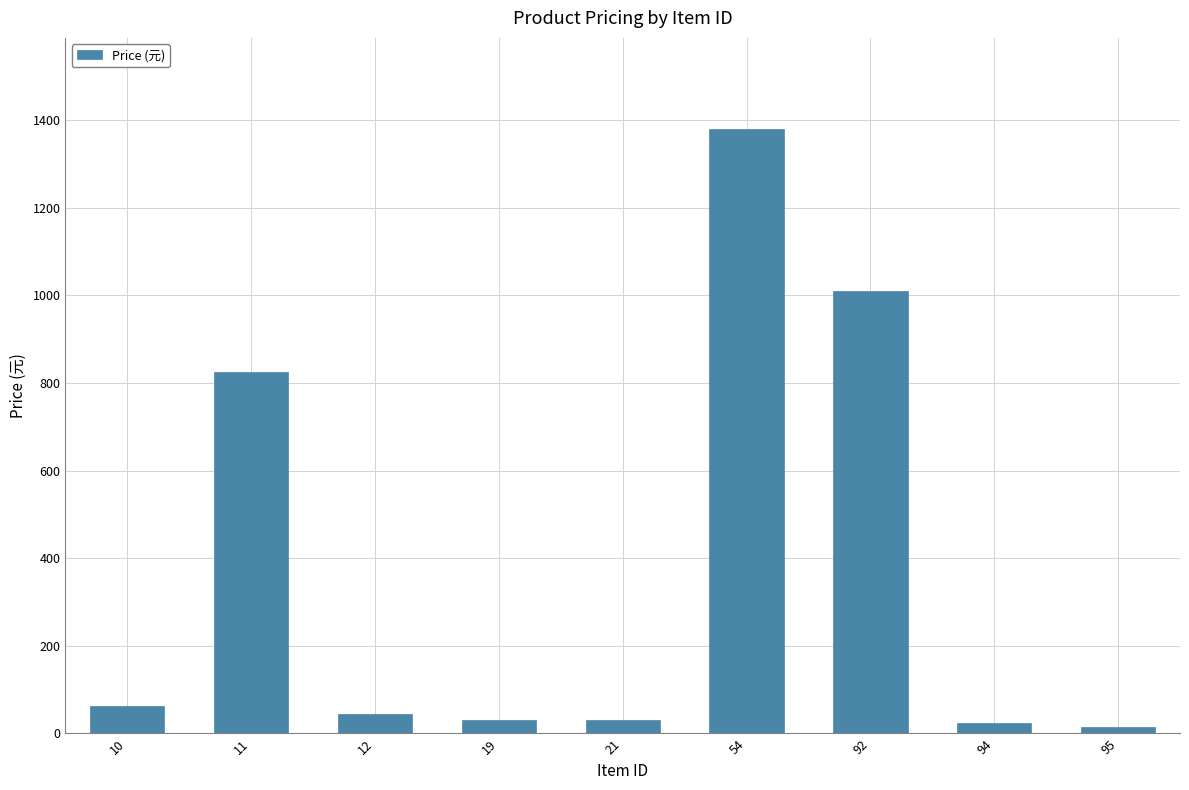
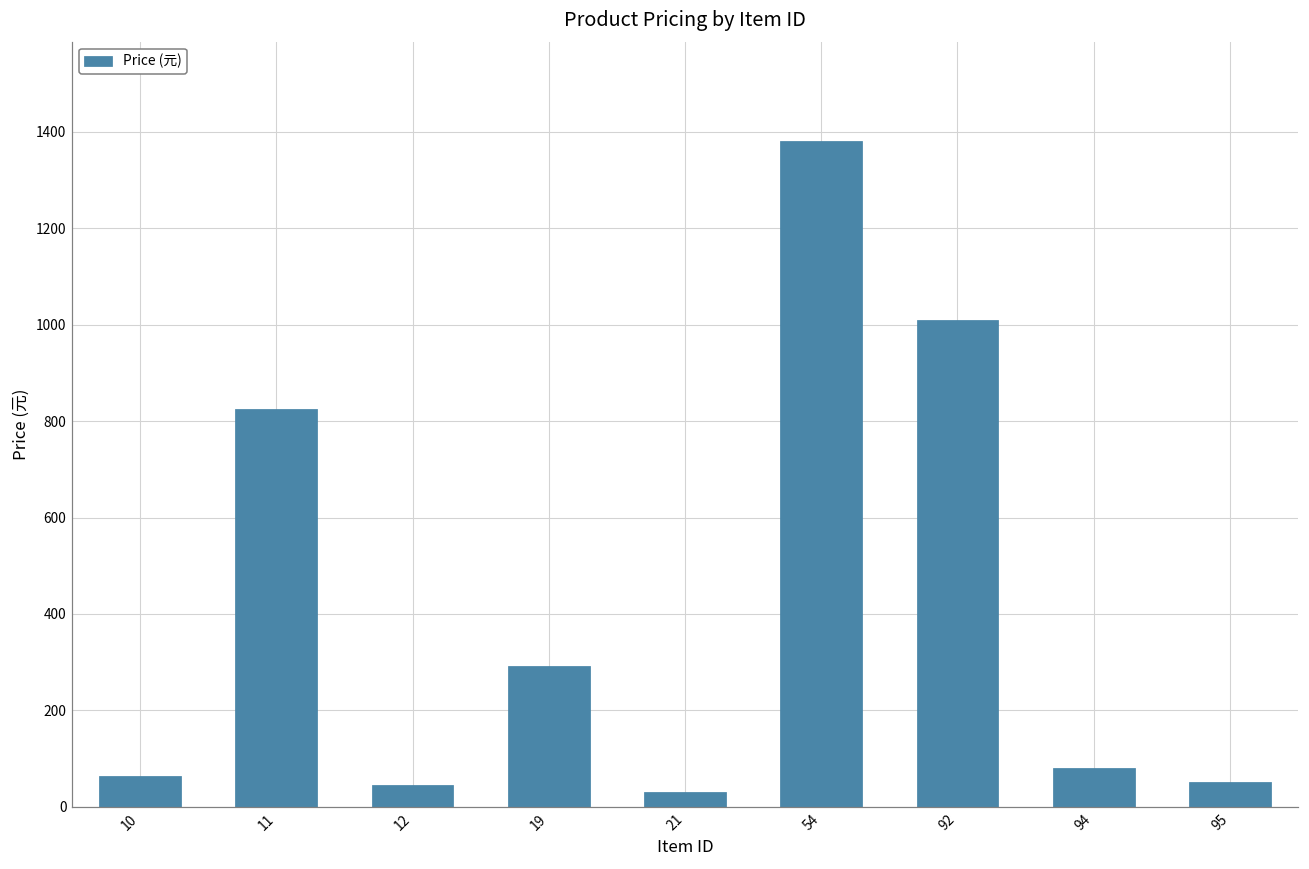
19: 30 -> 290
94: 30 -> 80
95: 20 -> 50
